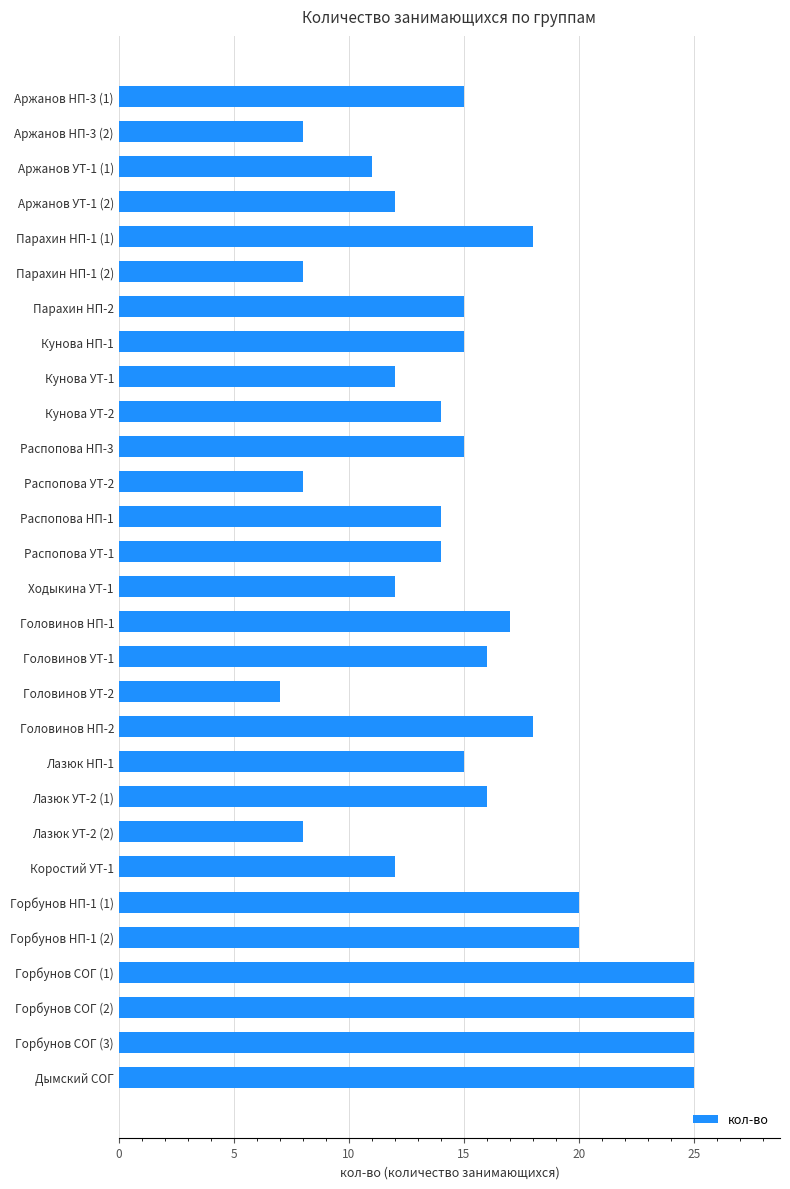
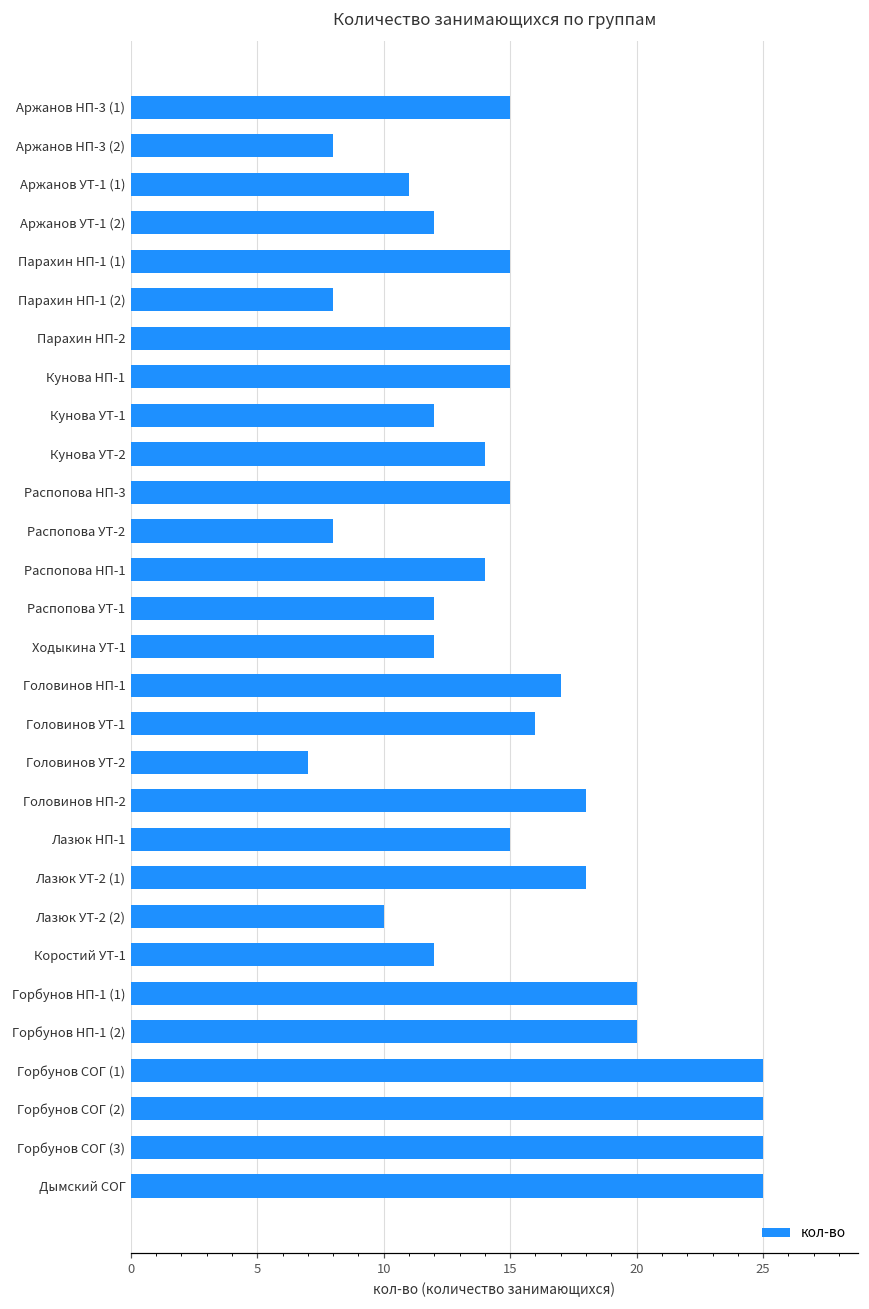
Парахин НП-1 (1): 18 -> 15
Распопова УТ-1: 14 -> 12
Лазюк УТ-2 (1): 16 -> 18
Лазюк УТ-2 (2): 8 -> 10
